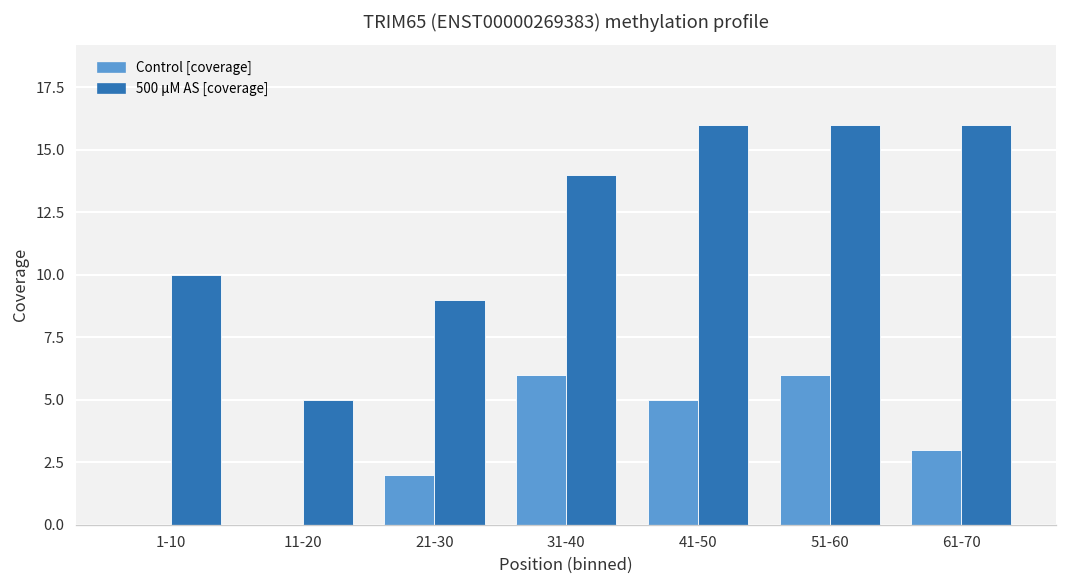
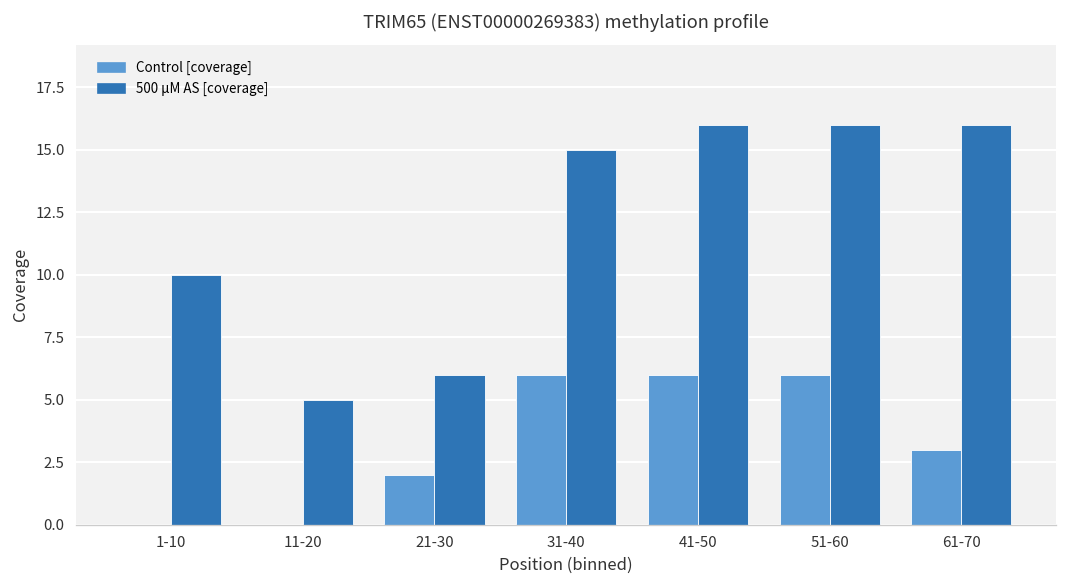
500 µM AS [coverage], 21-30: 9 -> 6
500 µM AS [coverage], 31-40: 14 -> 15
Control [coverage], 41-50: 5 -> 6
